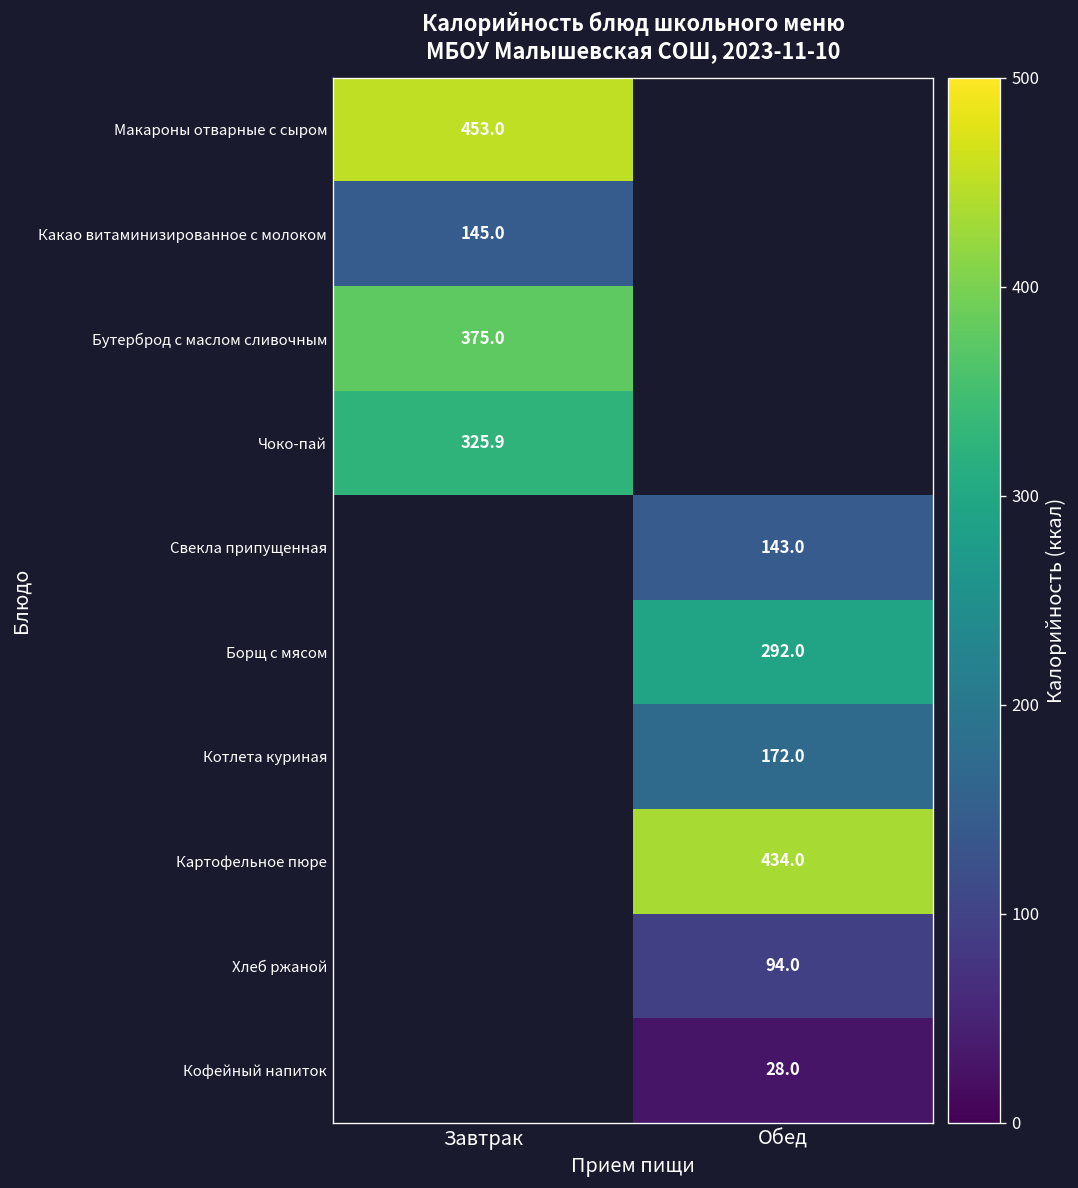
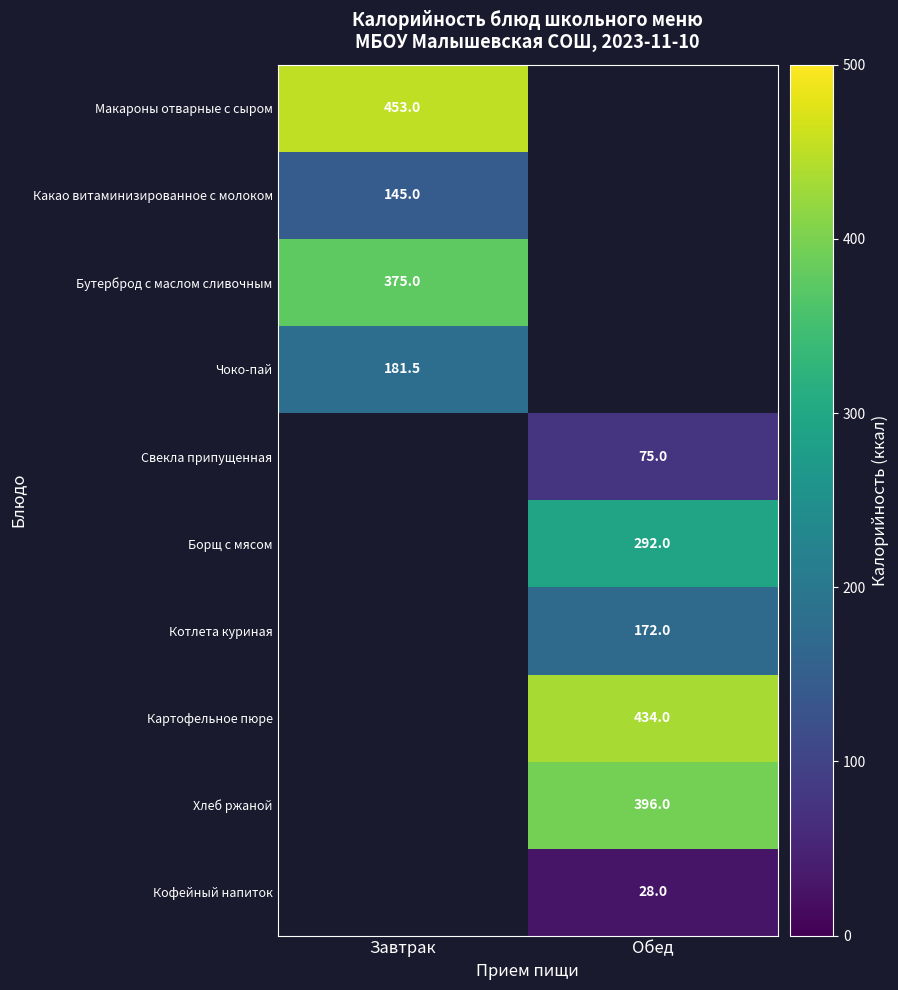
Чоко-пай, Завтрак: 325.9 -> 181.5
Свекла припущенная, Обед: 143.0 -> 75.0
Хлеб ржаной, Обед: 94.0 -> 396.0
